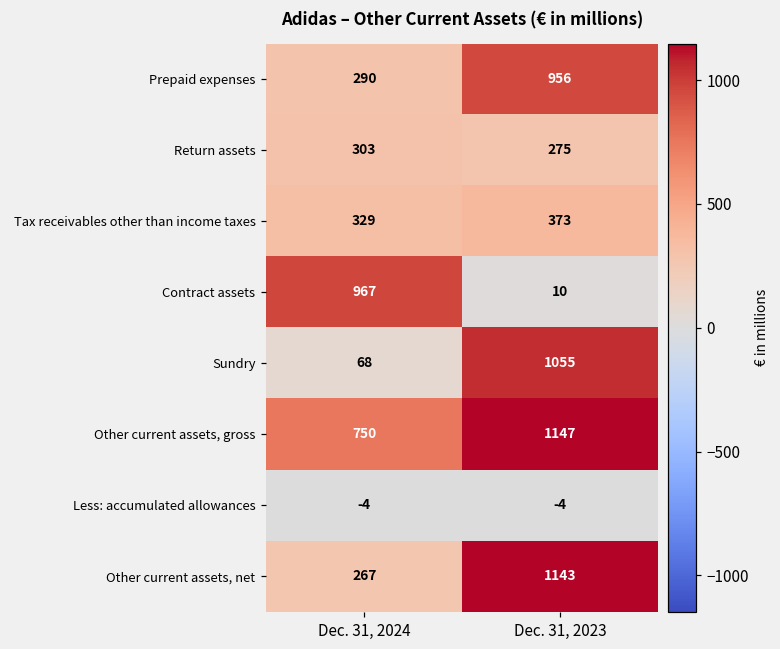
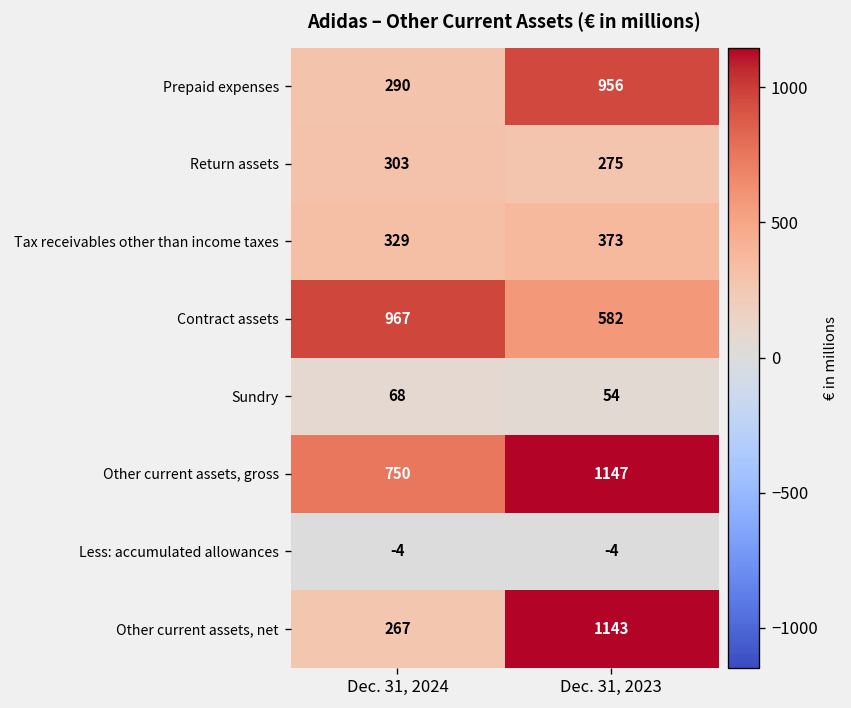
Contract assets, Dec. 31, 2023: 10 -> 582
Sundry, Dec. 31, 2023: 1055 -> 54
